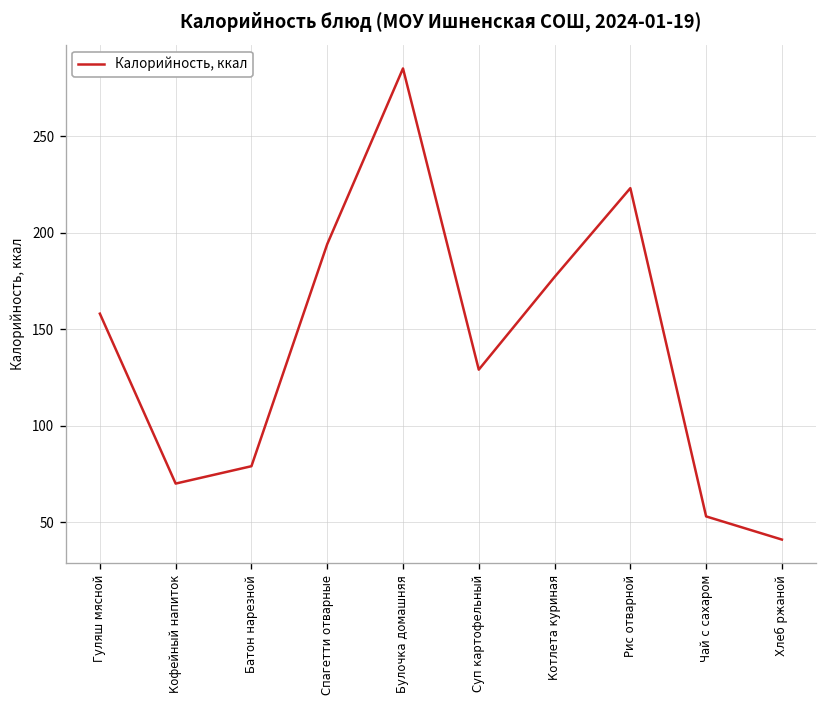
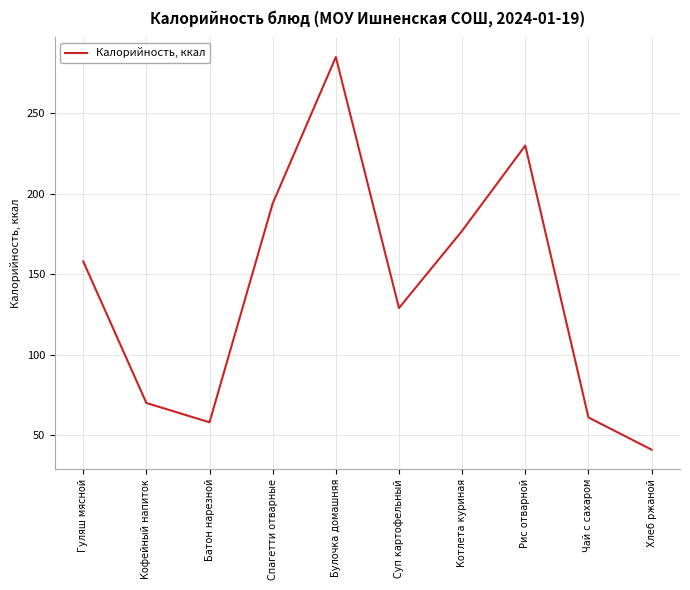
Батон нарезной: 79 -> 58
Рис отварной: 223 -> 230
Чай с сахаром: 53 -> 61
